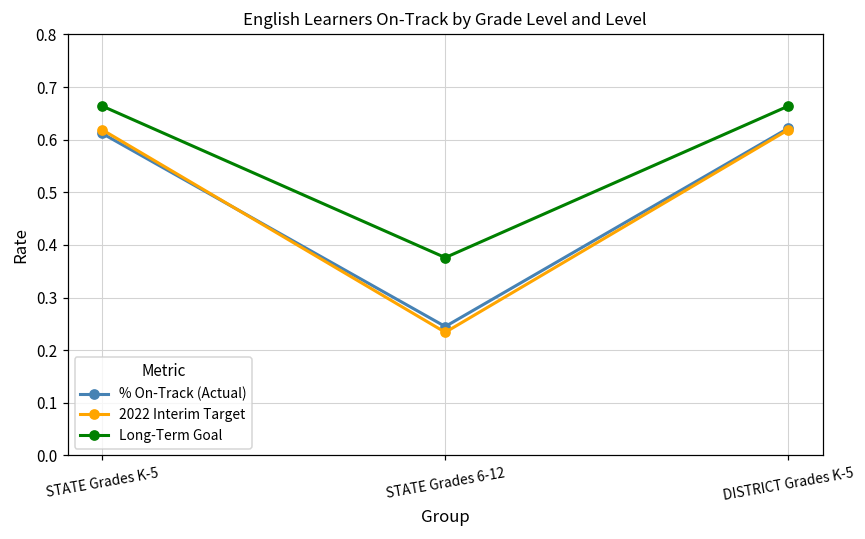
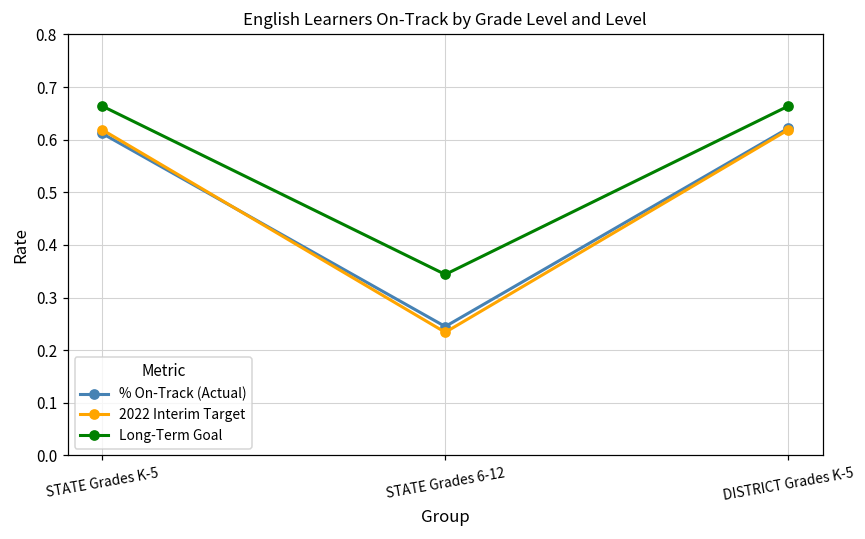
Long-Term Goal, STATE Grades 6-12: 0.38 -> 0.34
